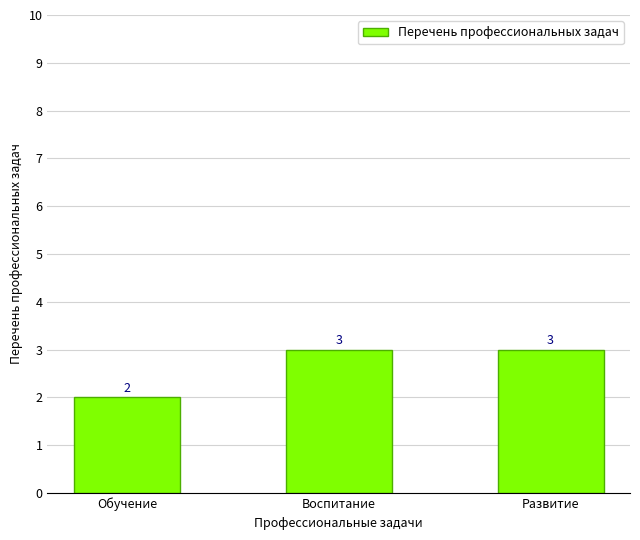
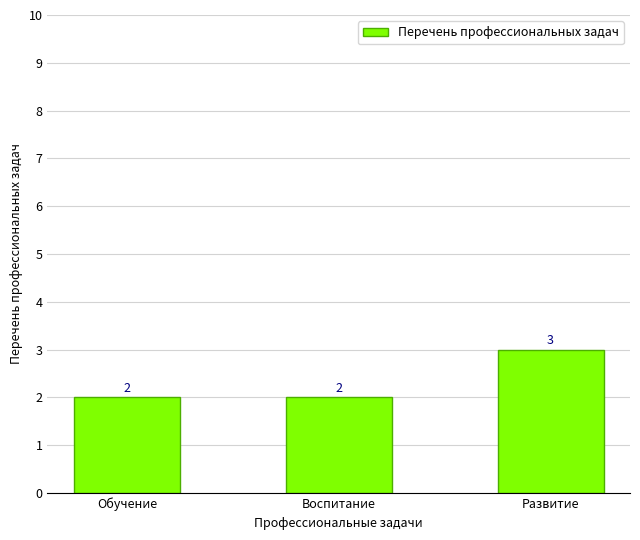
Воспитание: 3 -> 2
